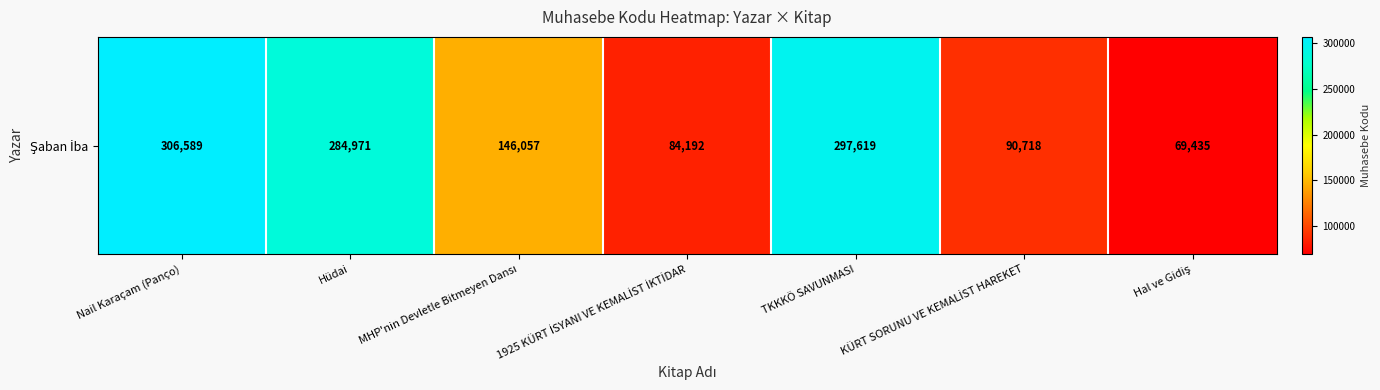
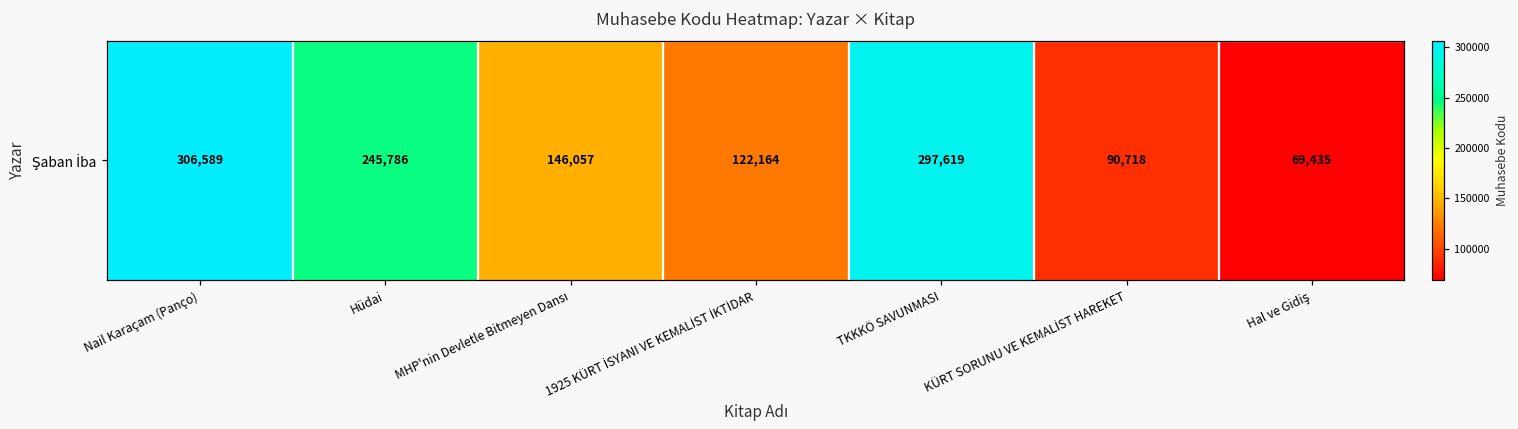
Şaban İba, Hüdai: 284,971 -> 245,786
Şaban İba, 1925 KÜRT İSYANI VE KEMALİST İKTİDAR: 84,192 -> 122,164
